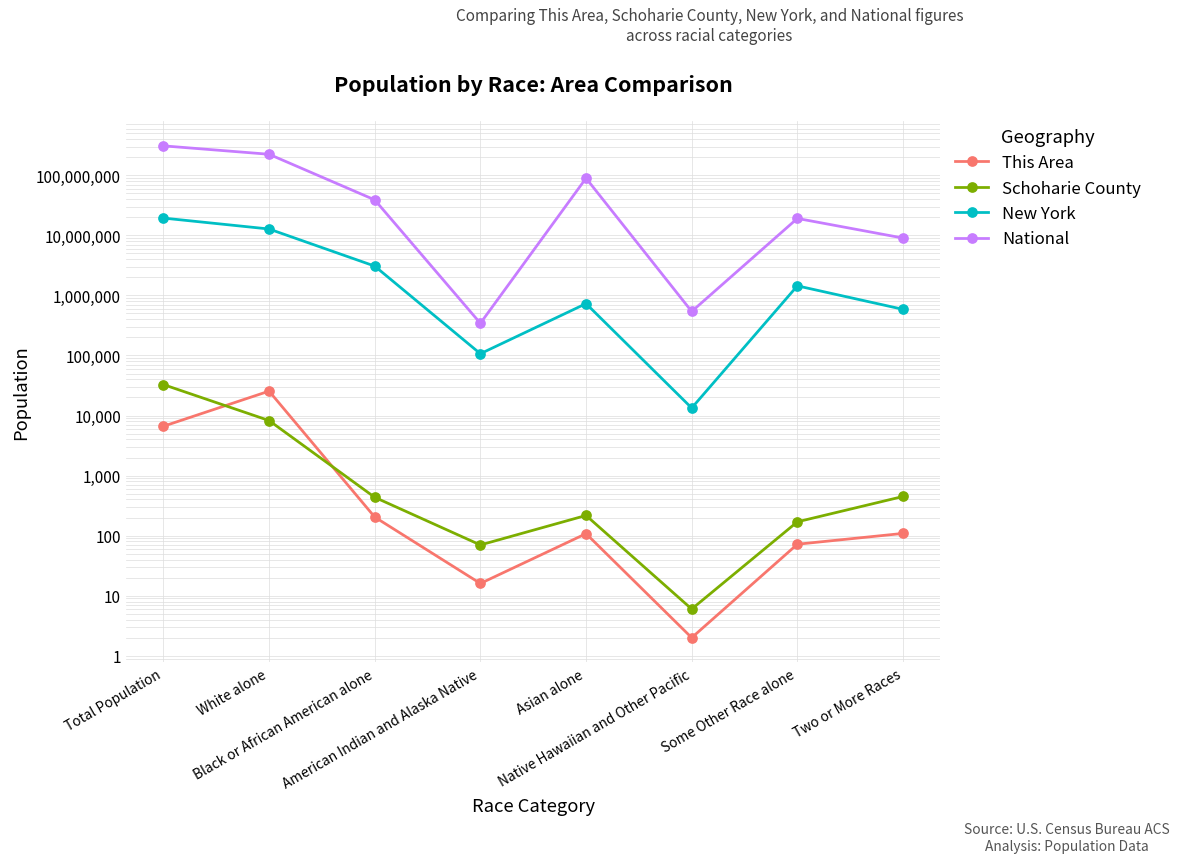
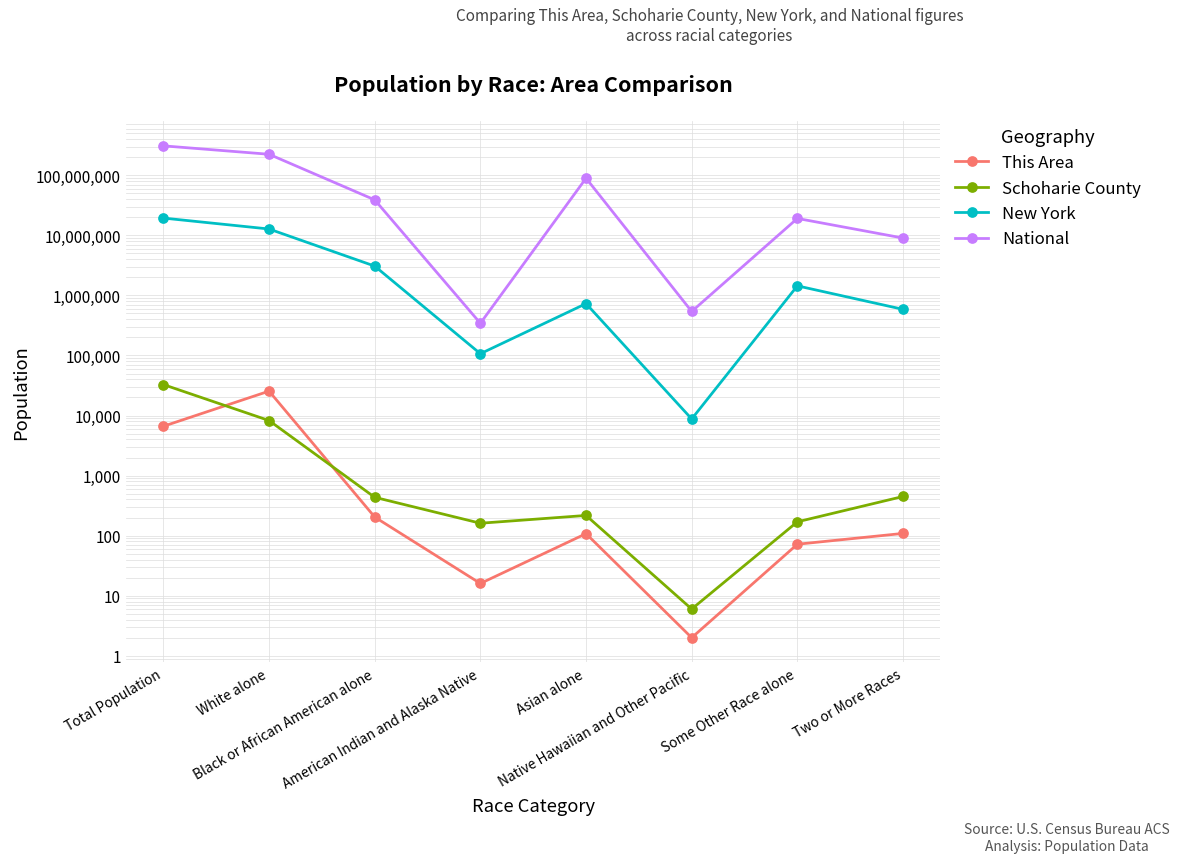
Schoharie County, American Indian and Alaska Native: 70 -> 160
New York, Native Hawaiian and Other Pacific: 13,000 -> 9,000
